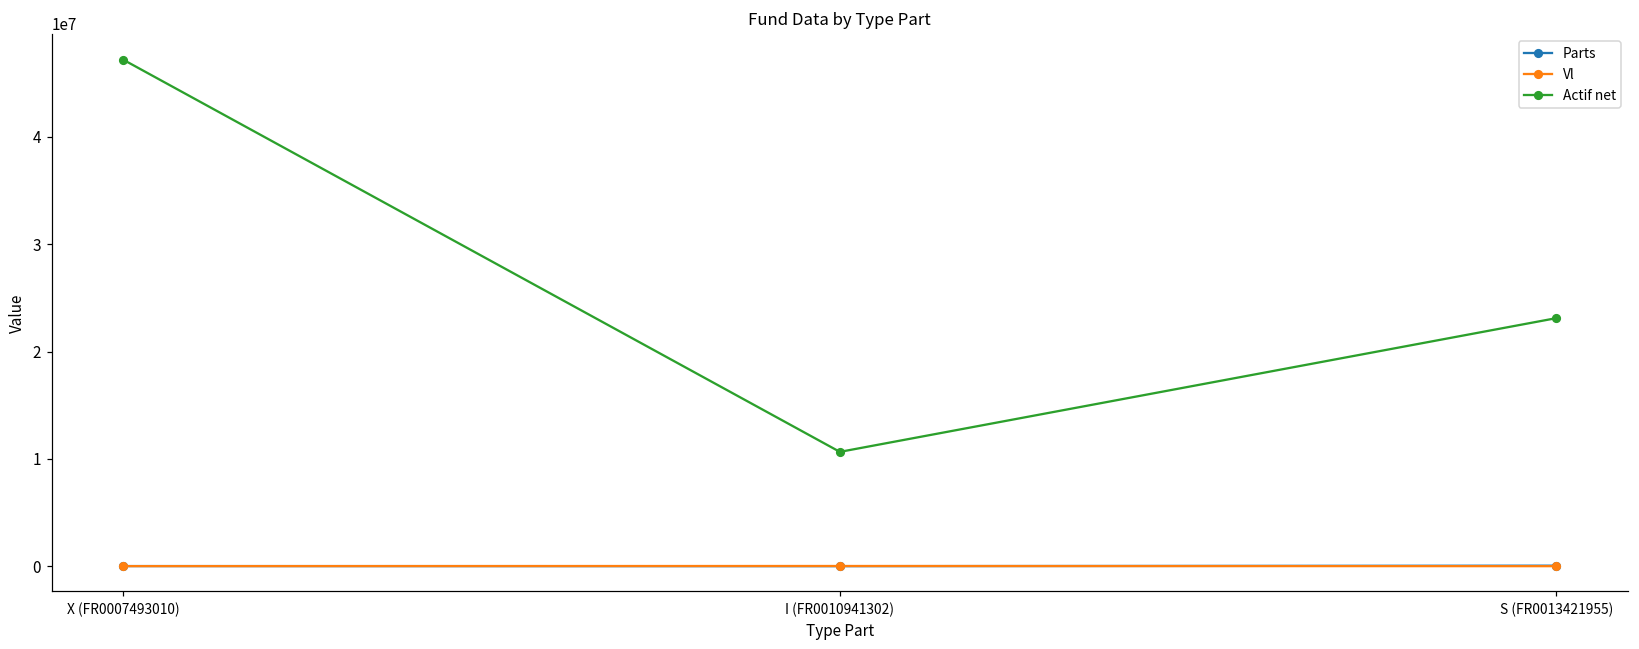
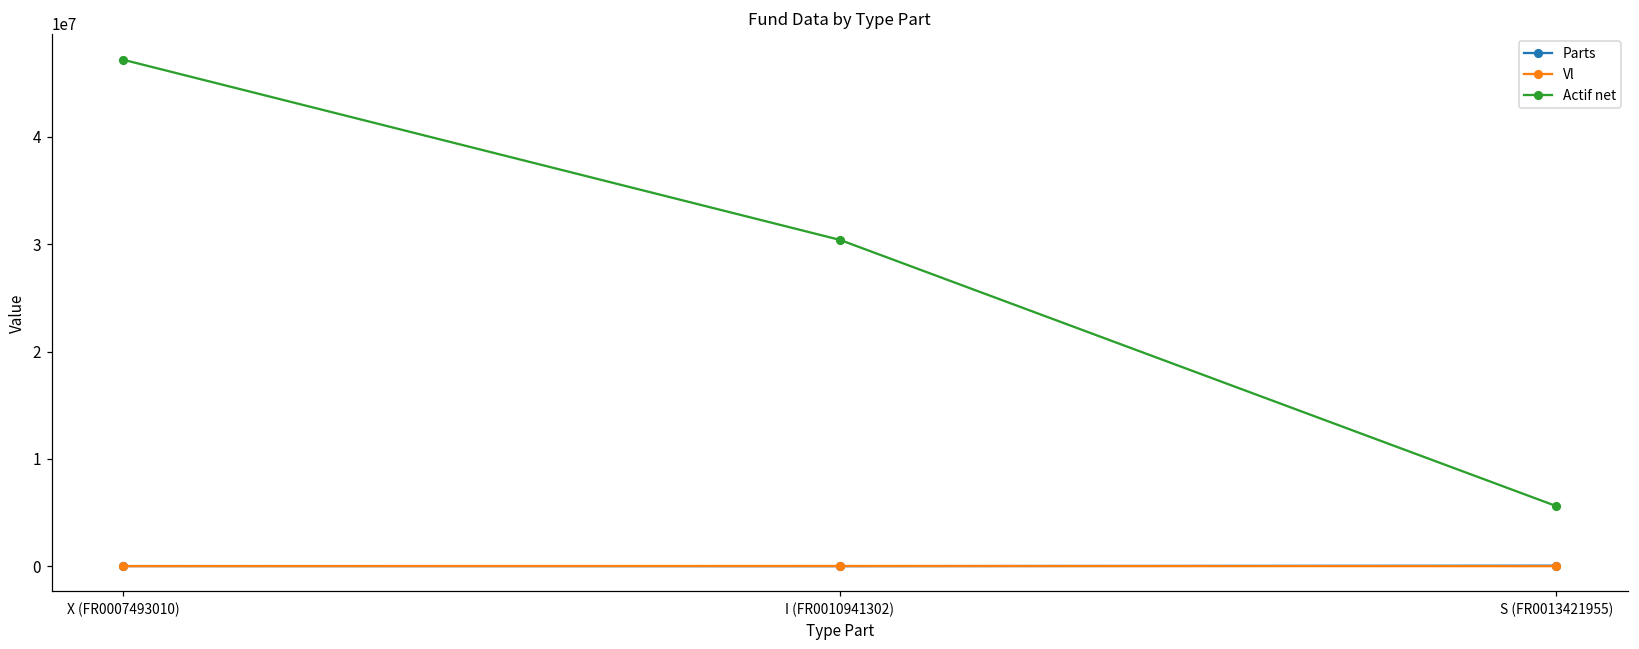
Actif net, I (FR0010941302): 11000000 -> 30000000
Actif net, S (FR0013421955): 23000000 -> 6000000
